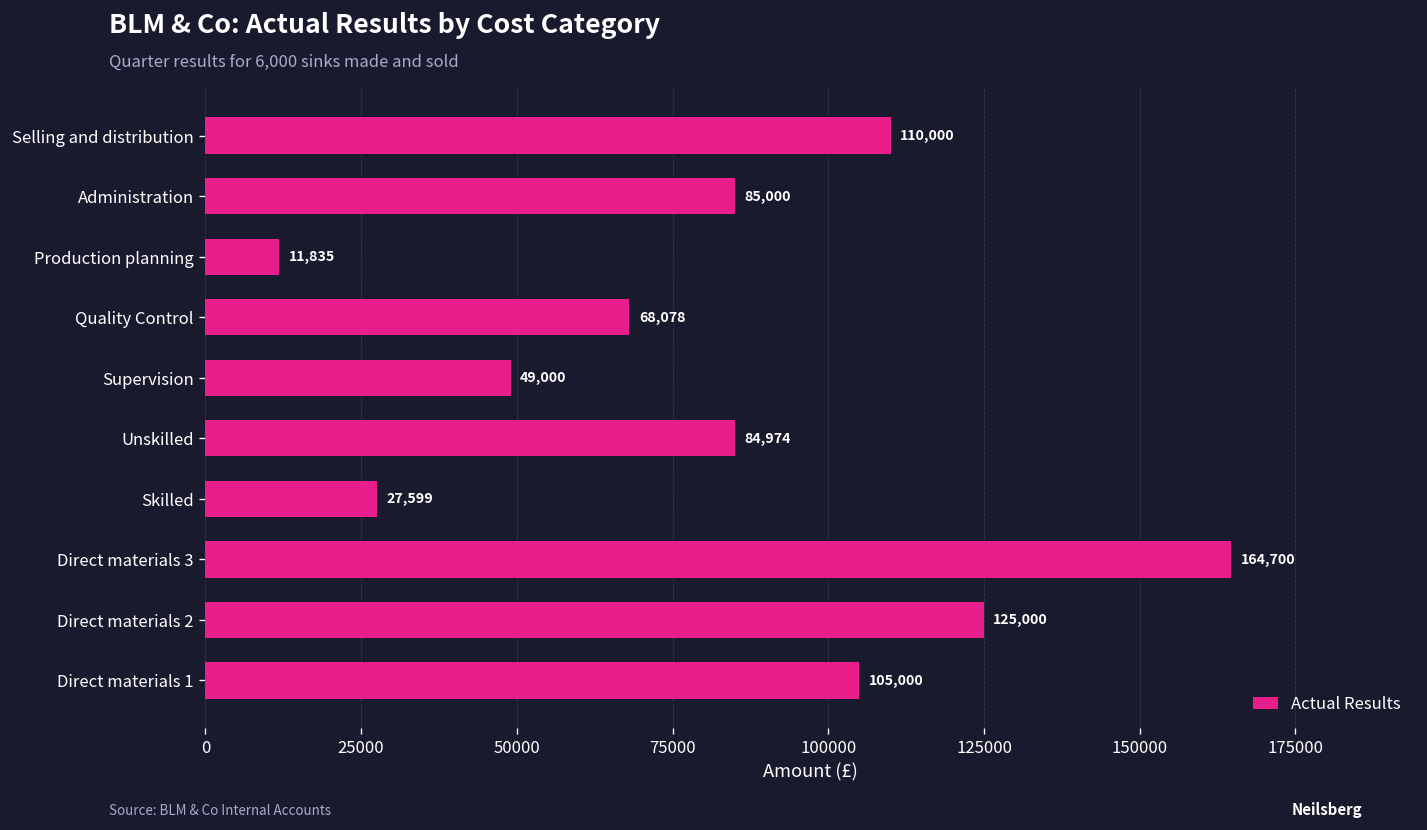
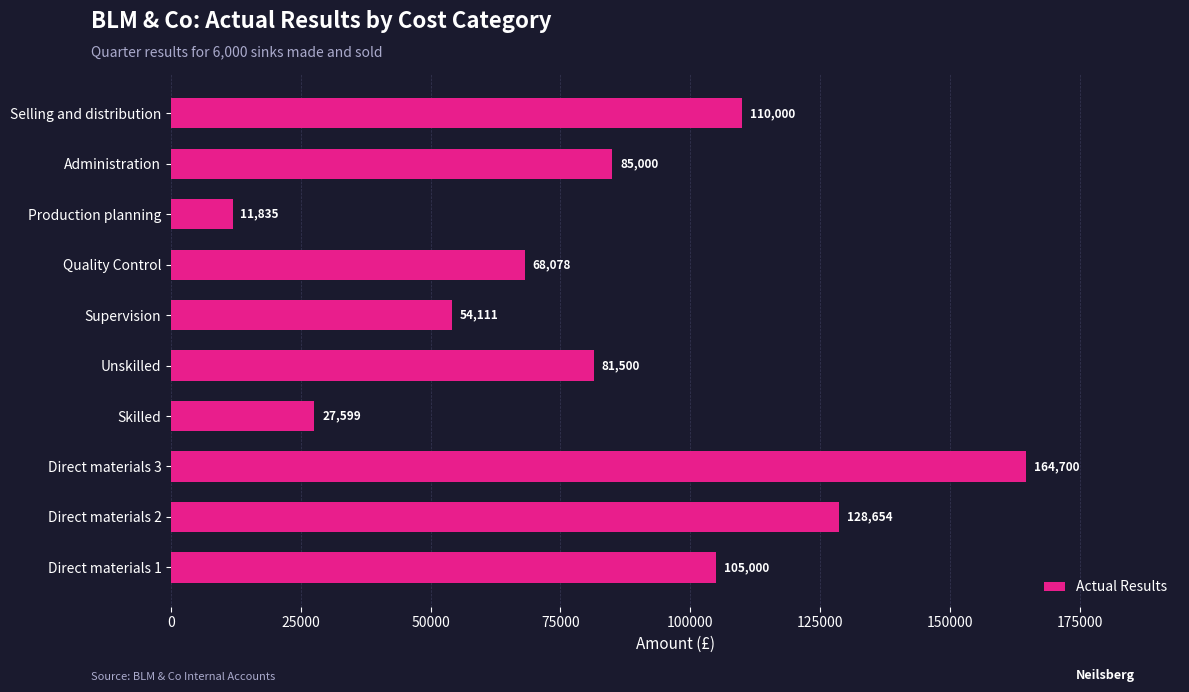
Supervision: 49,000 -> 54,111
Unskilled: 84,974 -> 81,500
Direct materials 2: 125,000 -> 128,654
